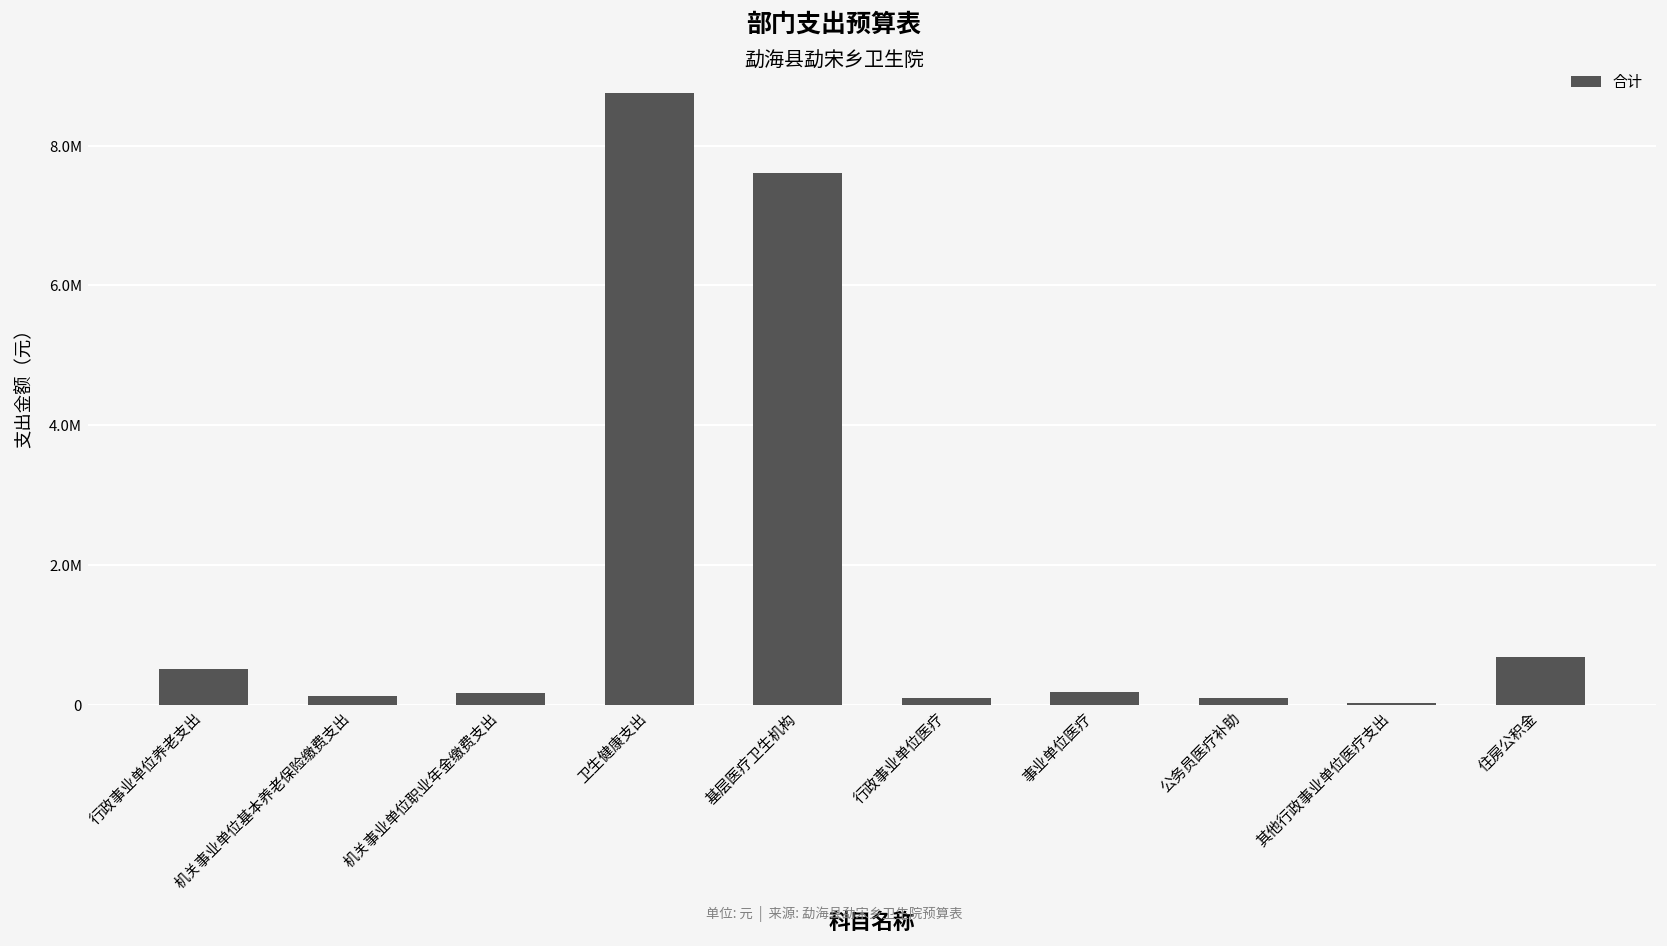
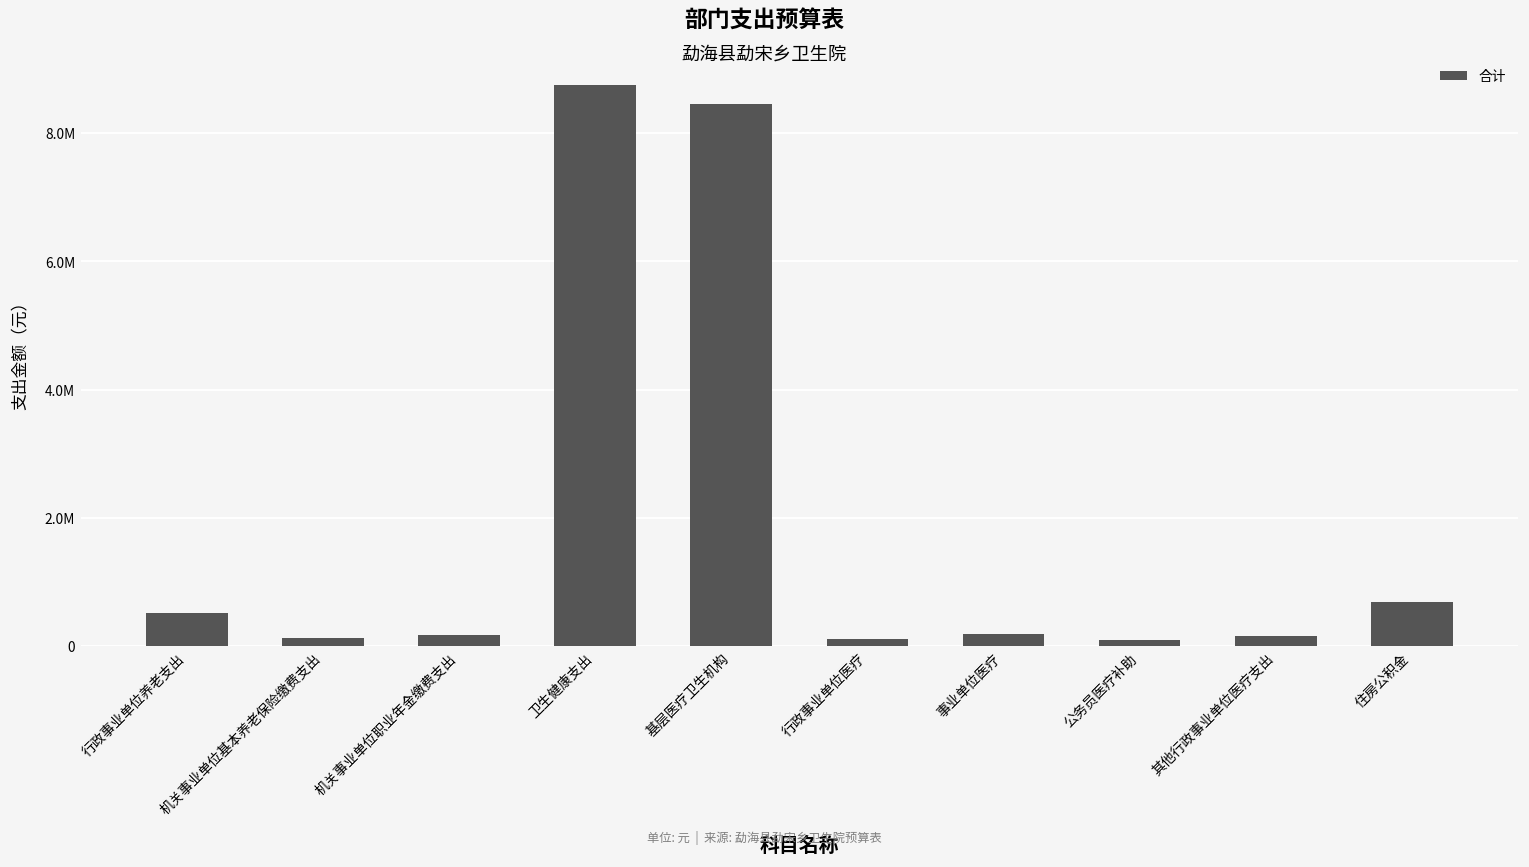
基层医疗卫生机构: 7600000 -> 8500000
其他行政事业单位医疗支出: 0 -> 200000
